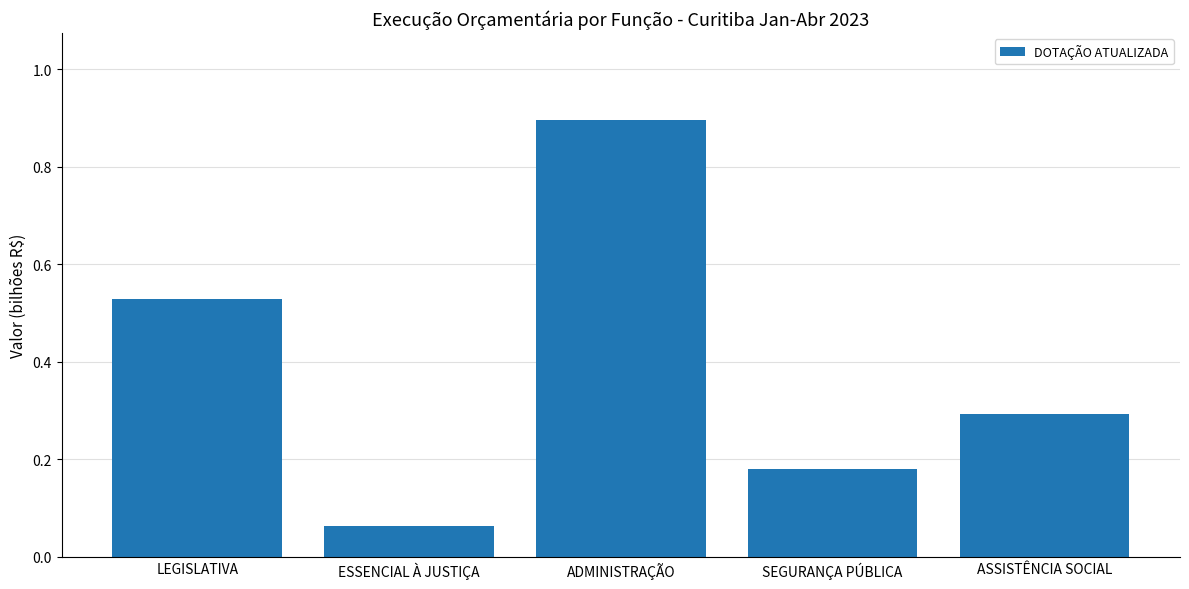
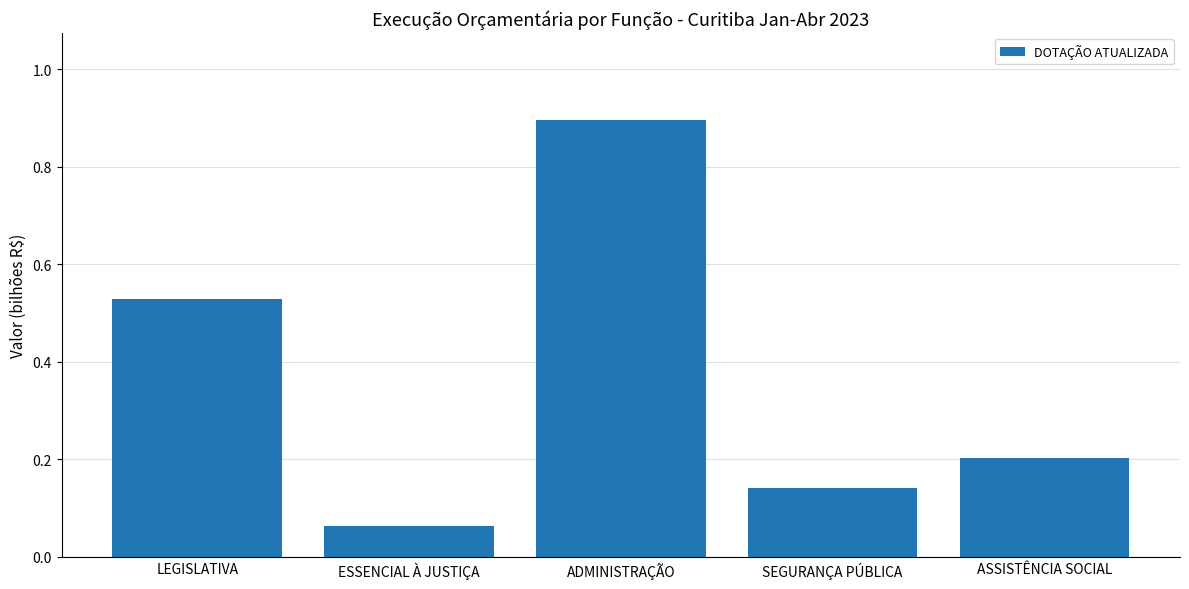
SEGURANÇA PÚBLICA: 0.18 -> 0.14
ASSISTÊNCIA SOCIAL: 0.29 -> 0.20
